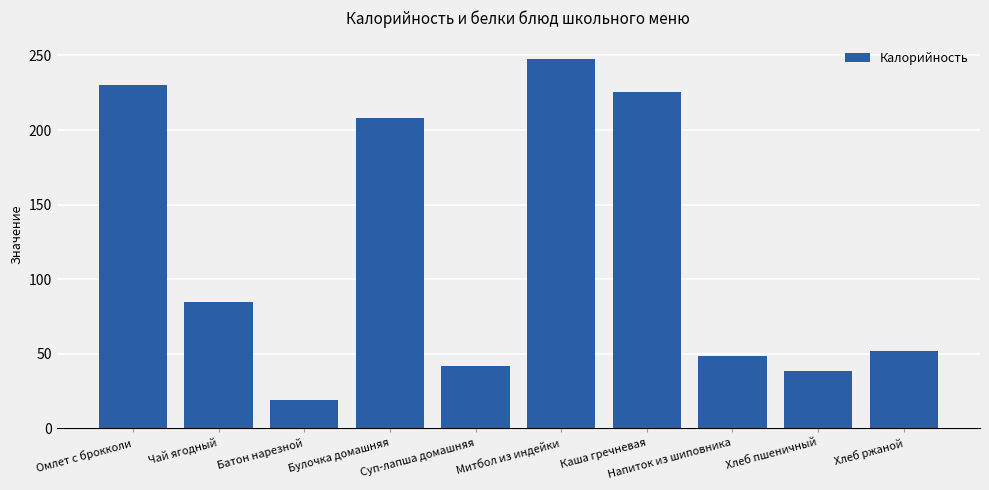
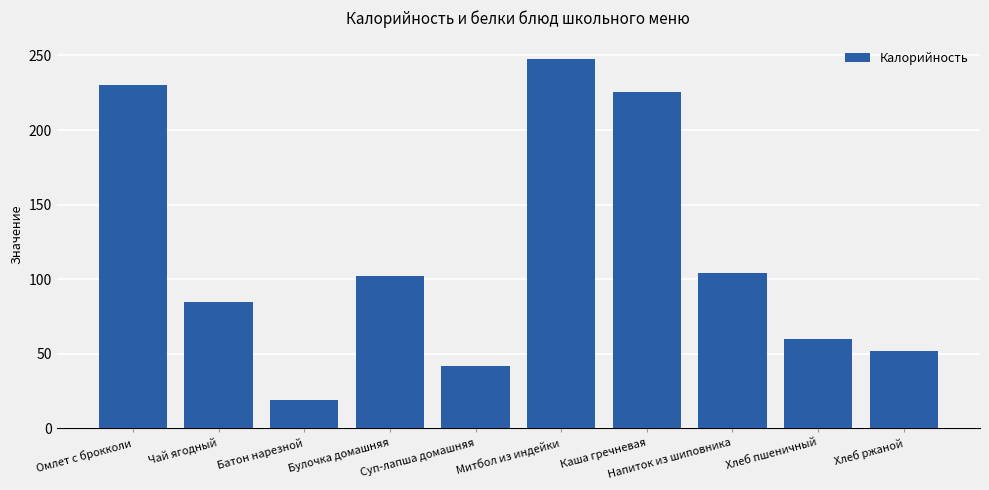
Булочка домашняя: 208 -> 102
Напиток из шиповника: 48 -> 104
Хлеб пшеничный: 39 -> 60
